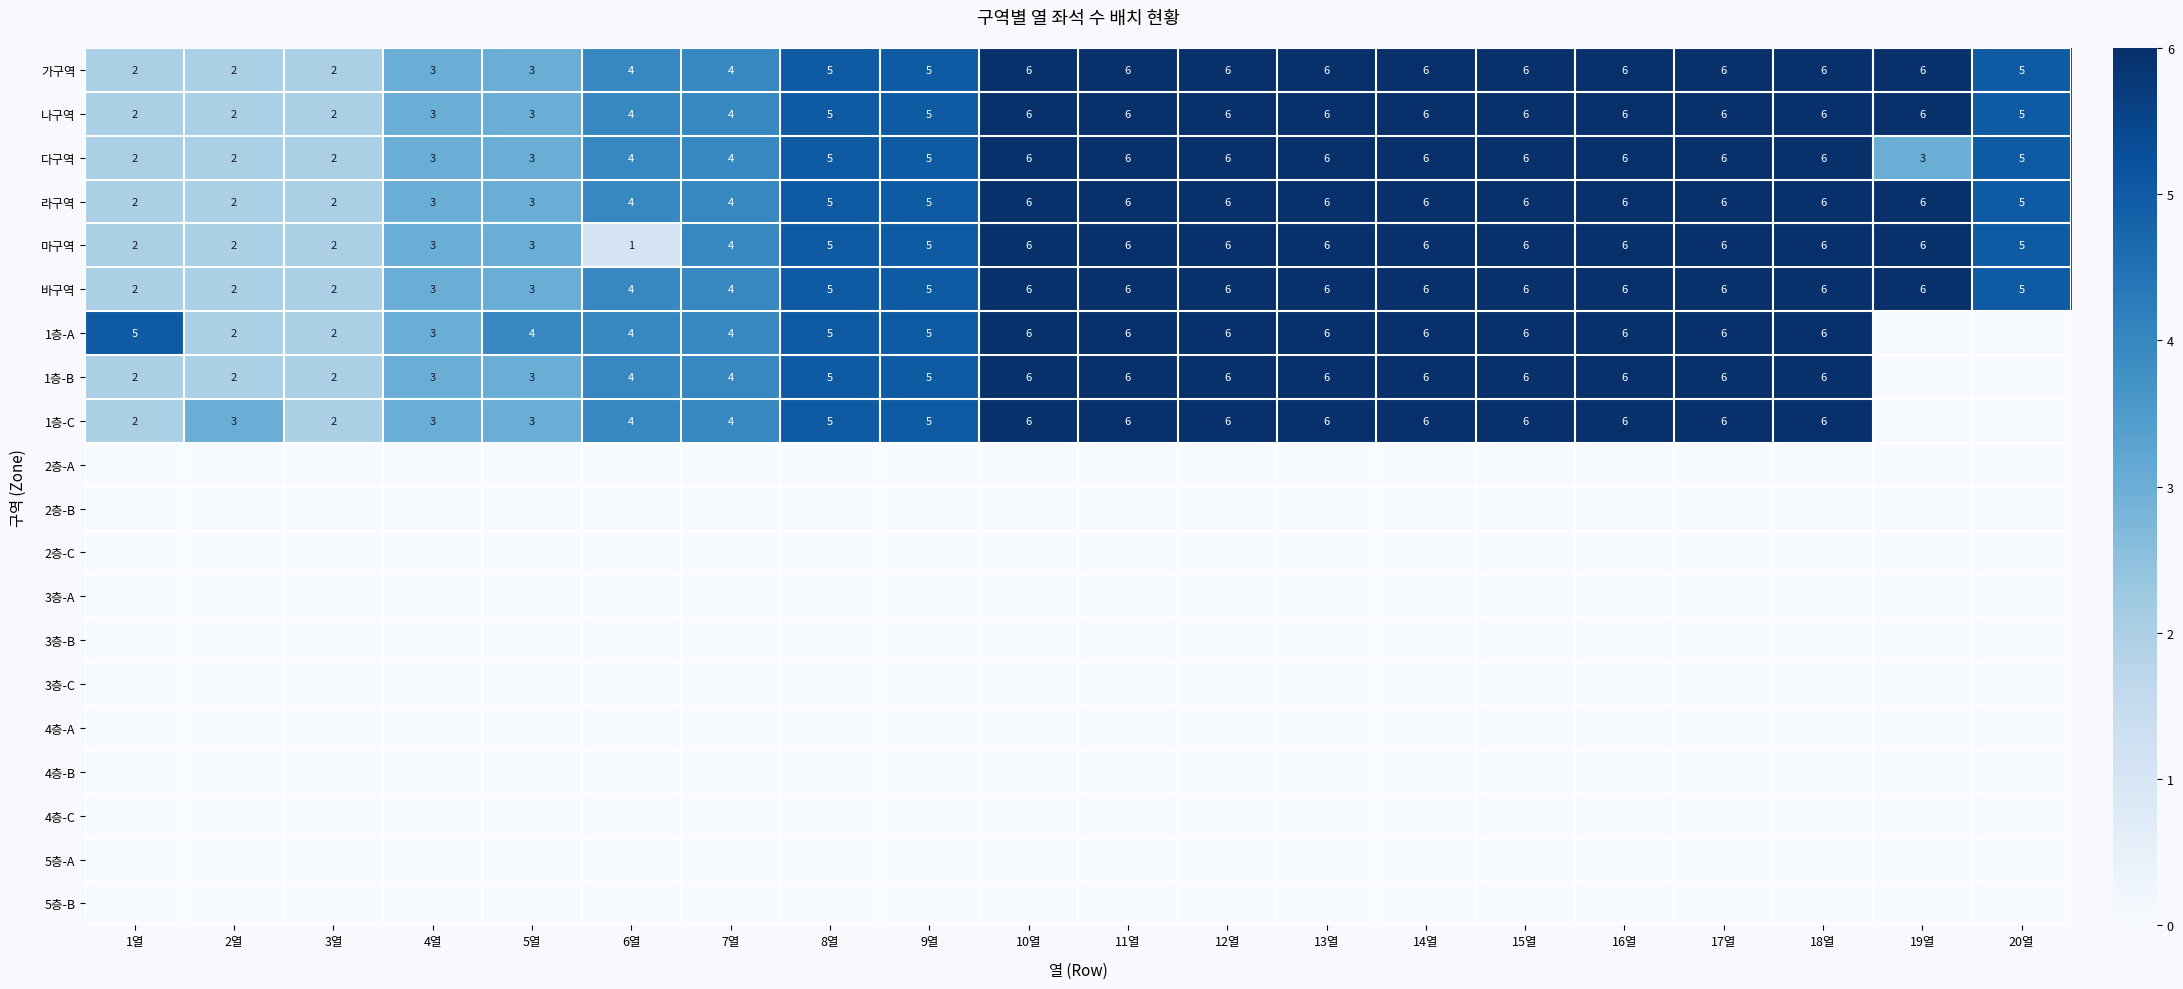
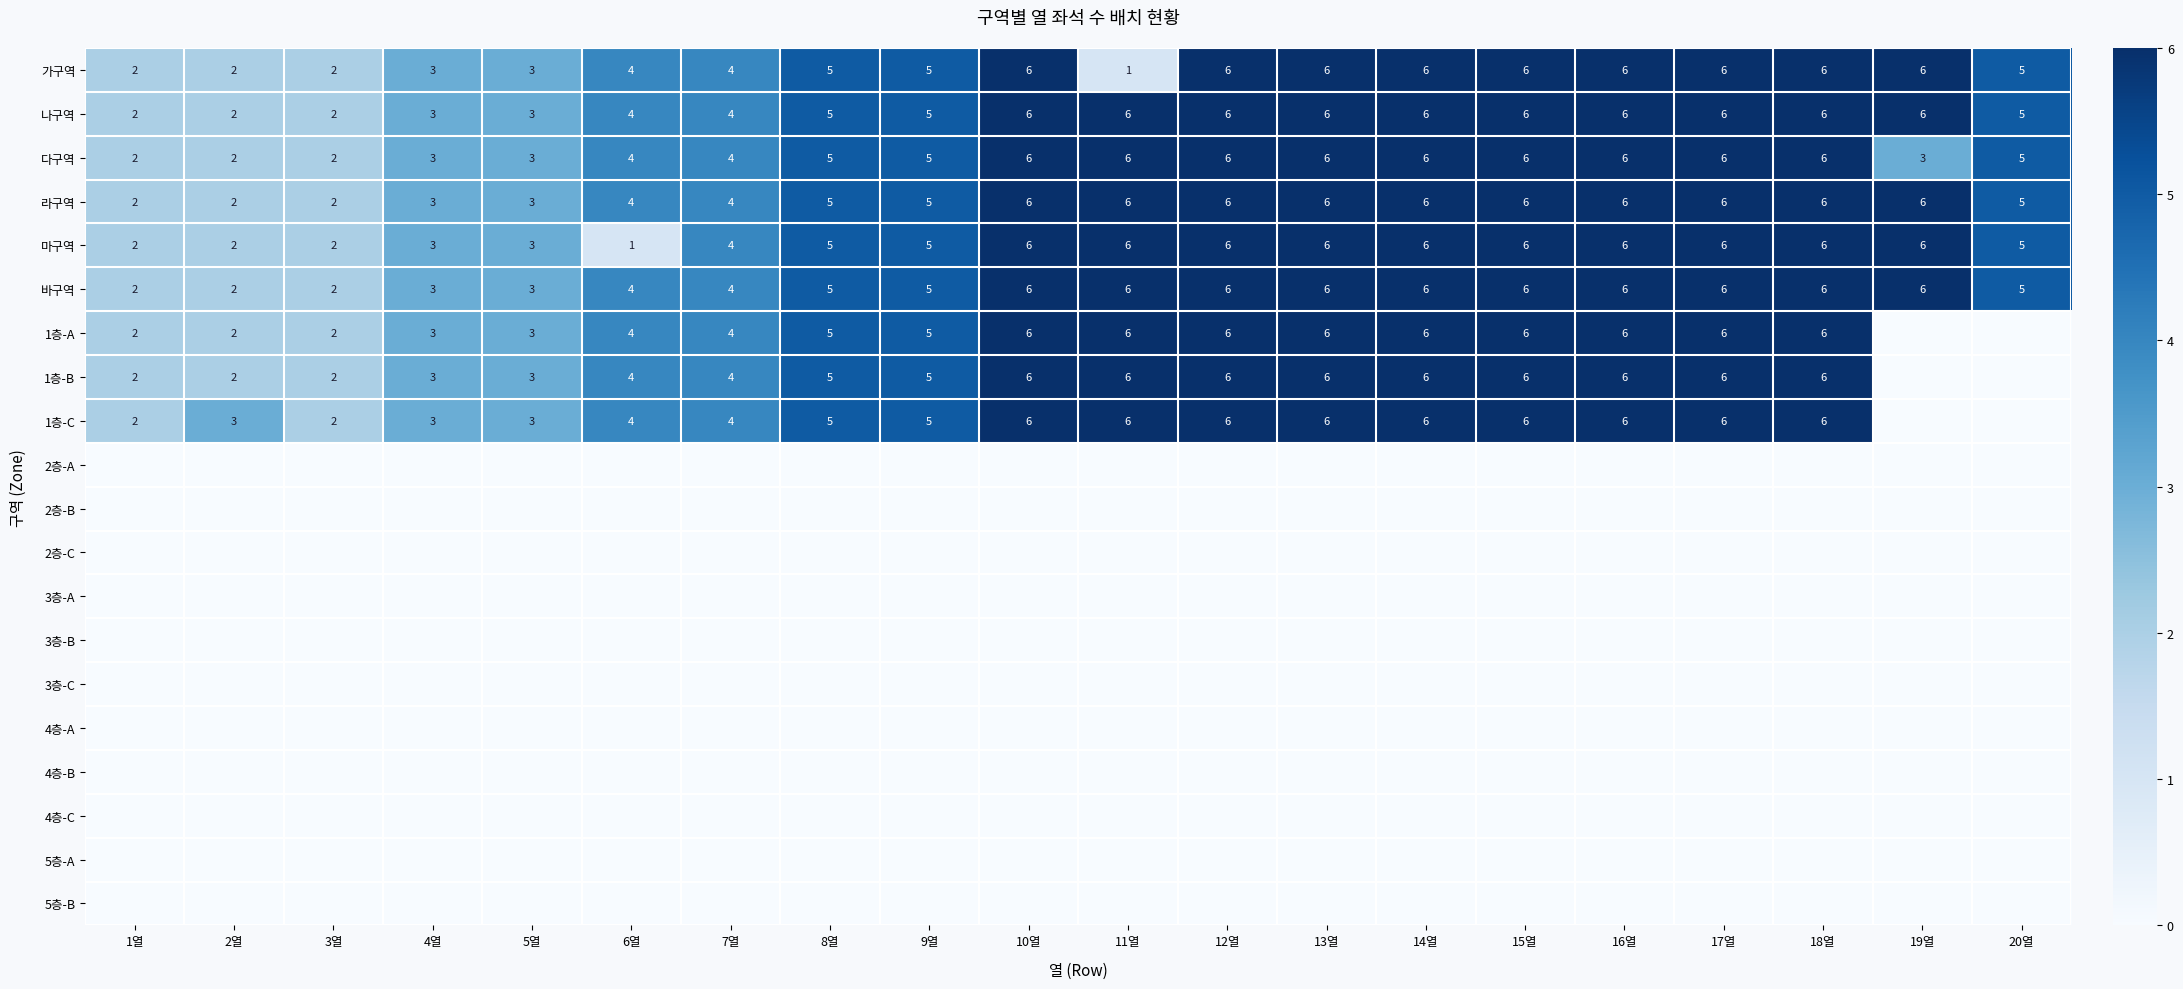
가구역, 11열: 6 -> 1
1층-A, 1열: 5 -> 2
1층-A, 5열: 4 -> 3
